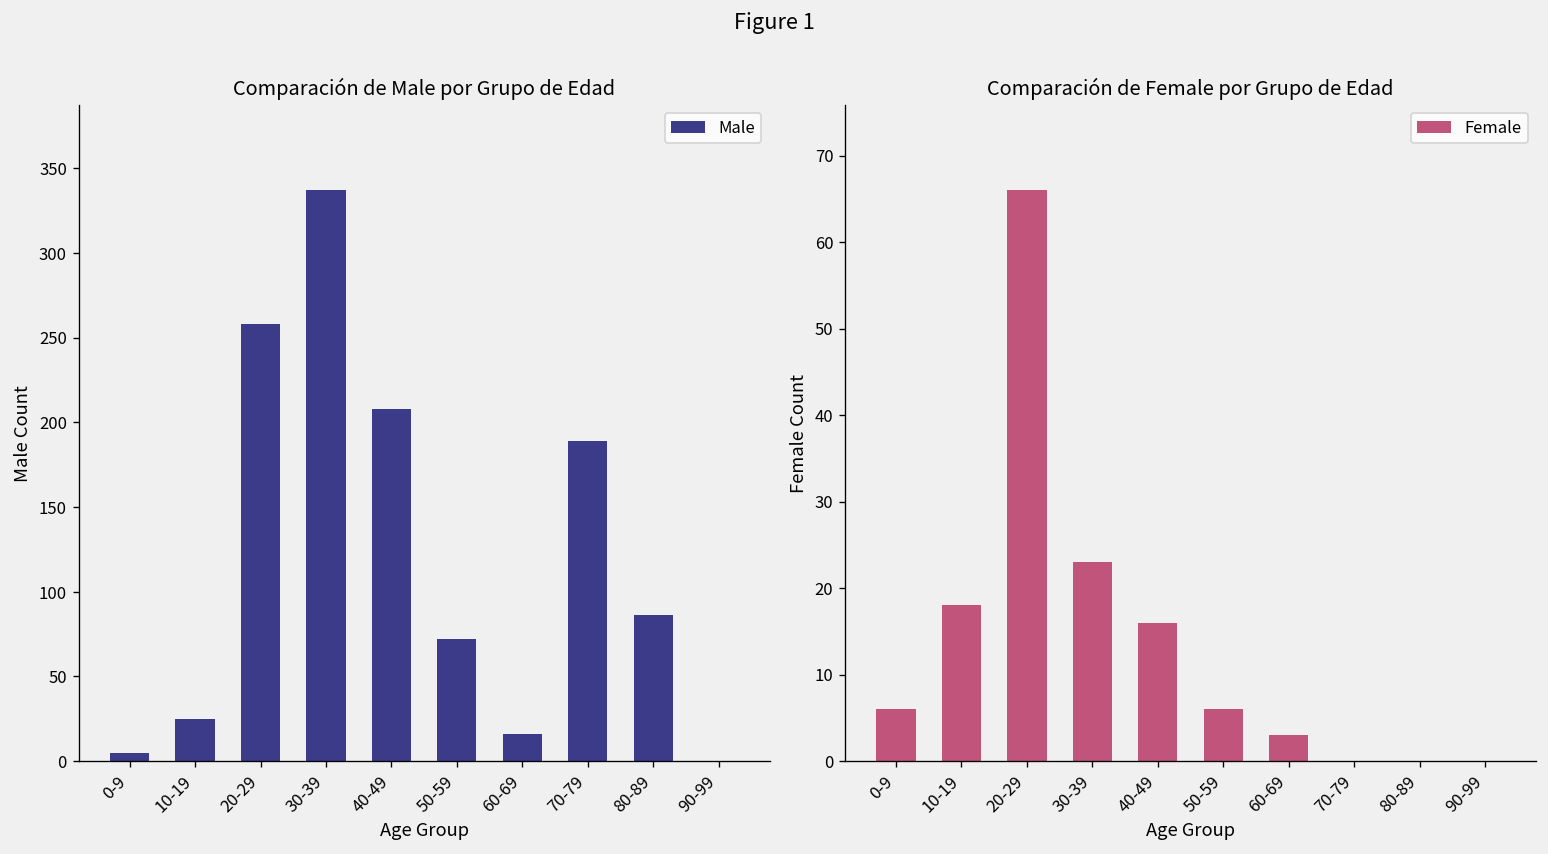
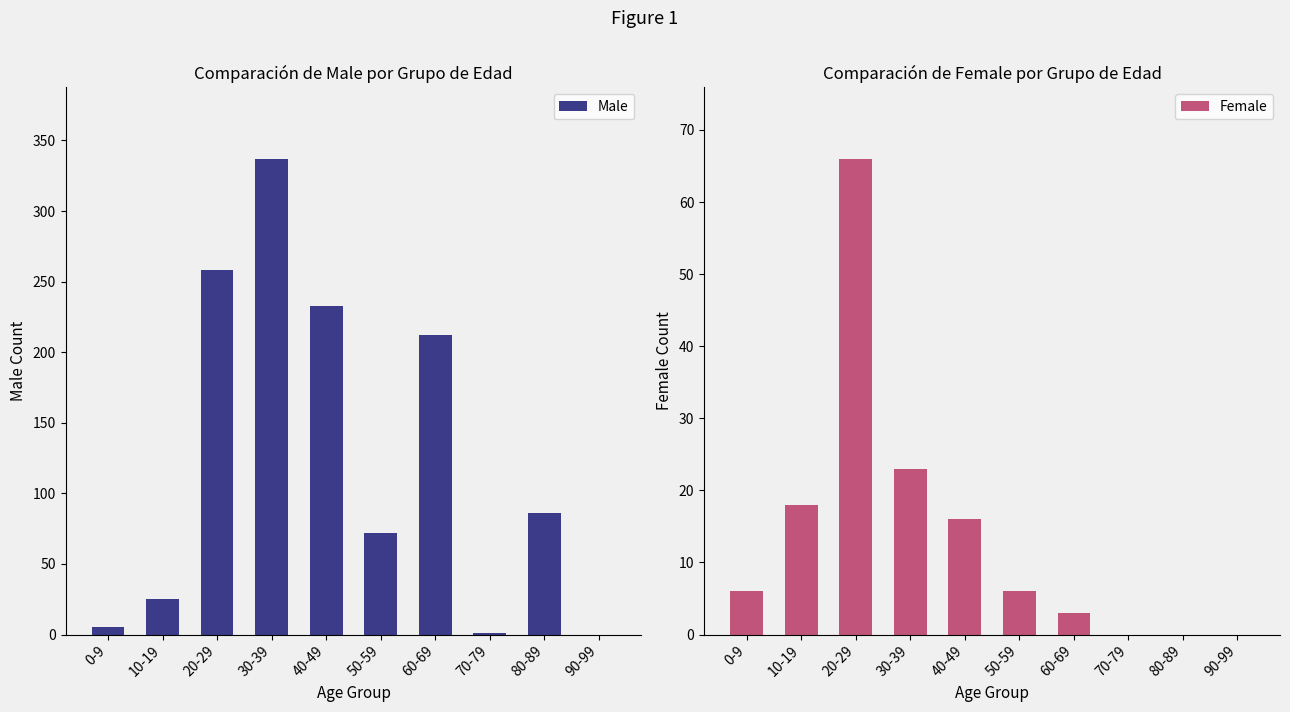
Comparación de Male por Grupo de Edad, 40-49: 208 -> 233
Comparación de Male por Grupo de Edad, 60-69: 16 -> 212
Comparación de Male por Grupo de Edad, 70-79: 189 -> 1
